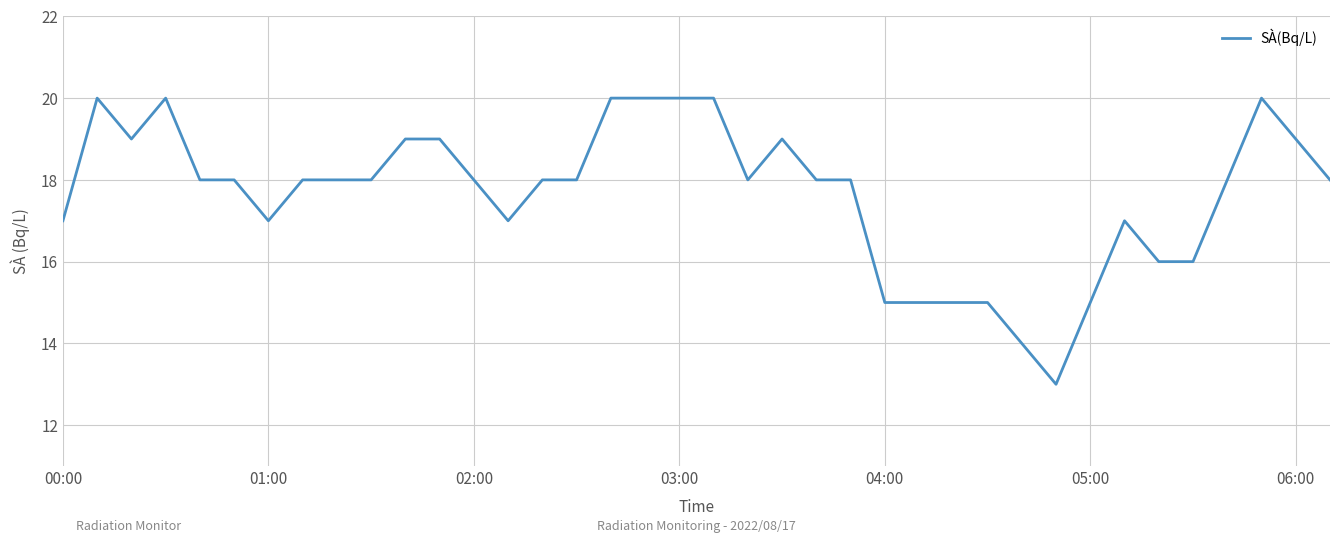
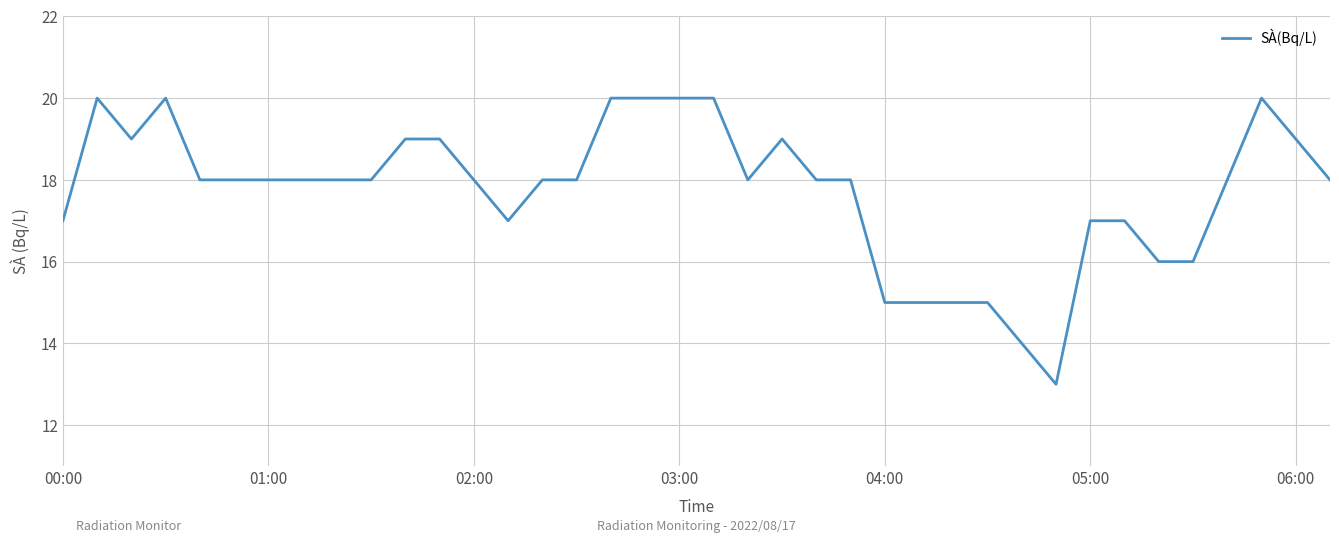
01:00: 17 -> 18
05:00: 15 -> 17
